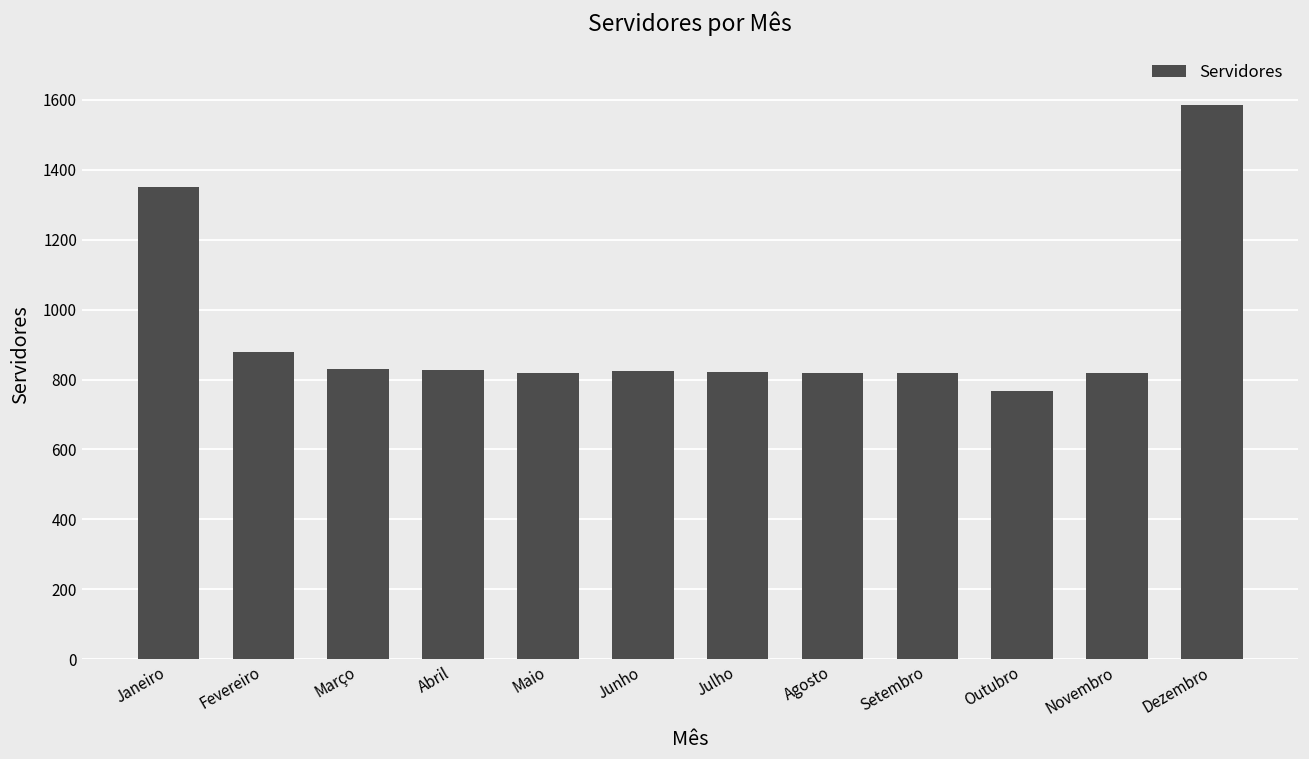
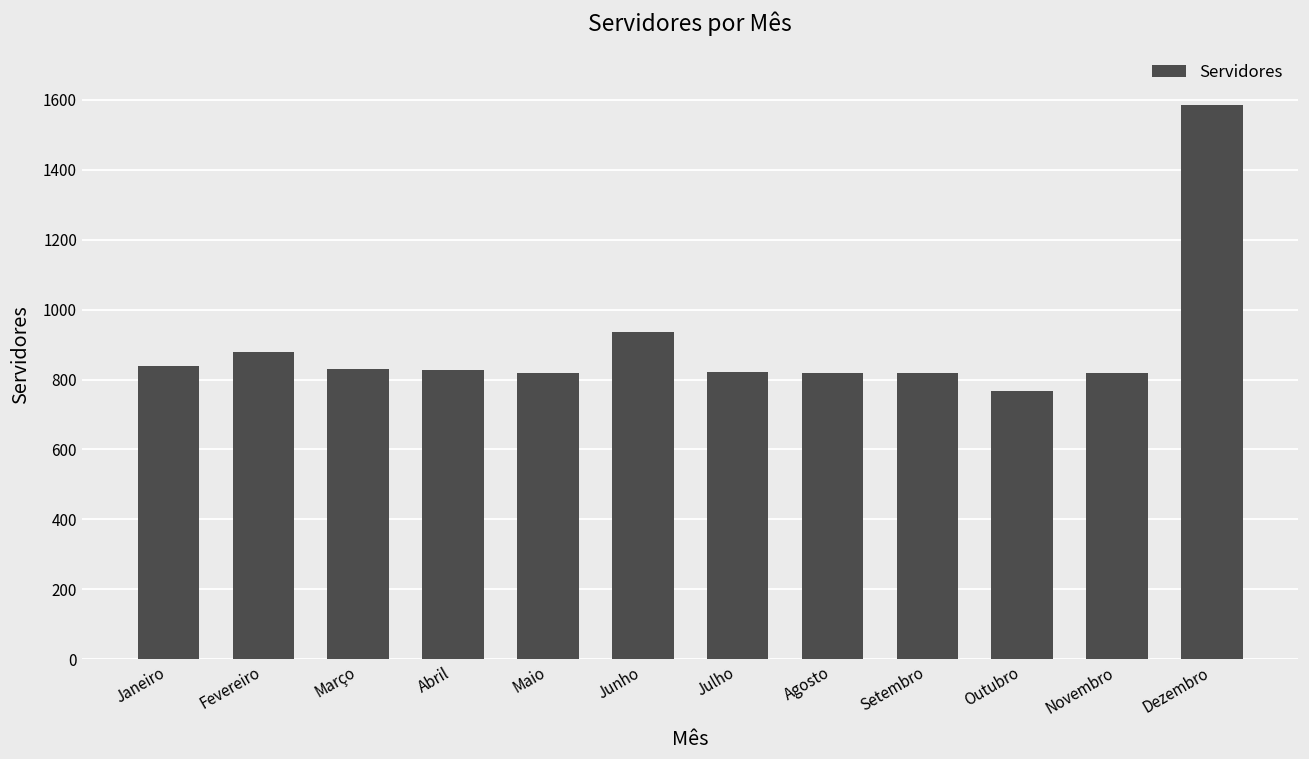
Janeiro: 1350 -> 840
Junho: 830 -> 940
